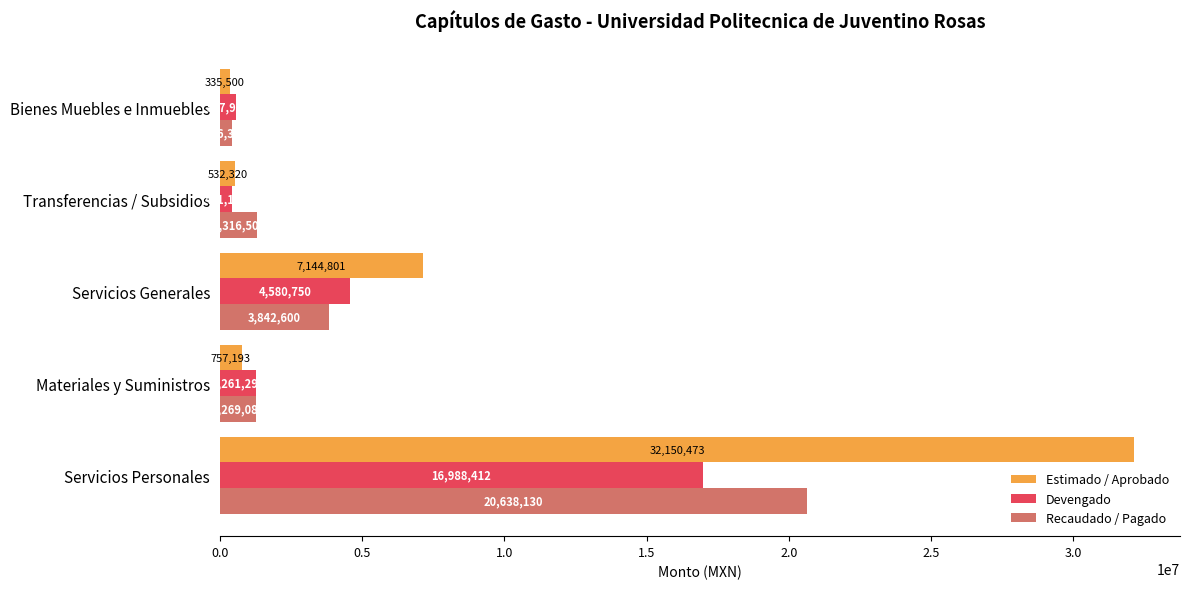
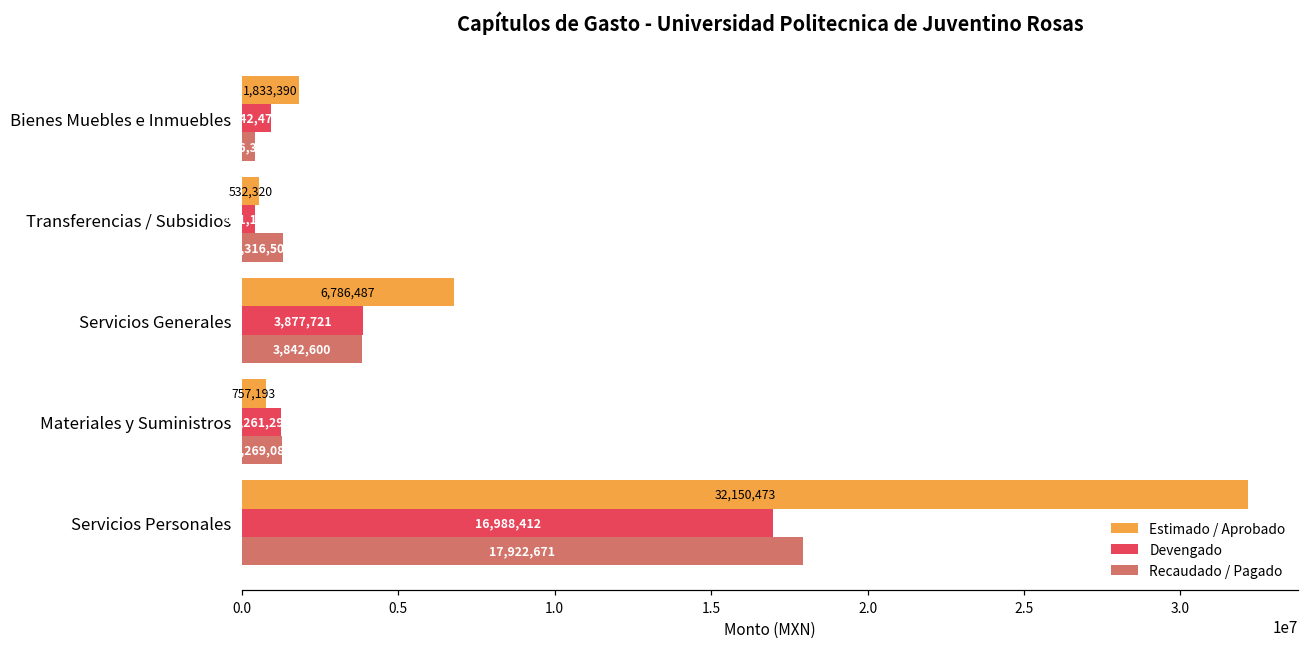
Estimado / Aprobado, Bienes Muebles e Inmuebles: 335,500 -> 1,833,390
Devengado, Bienes Muebles e Inmuebles: 600000 -> 900000
Estimado / Aprobado, Servicios Generales: 7,144,801 -> 6,786,487
Devengado, Servicios Generales: 4,580,750 -> 3,877,721
Recaudado / Pagado, Servicios Personales: 20,638,130 -> 17,922,671
